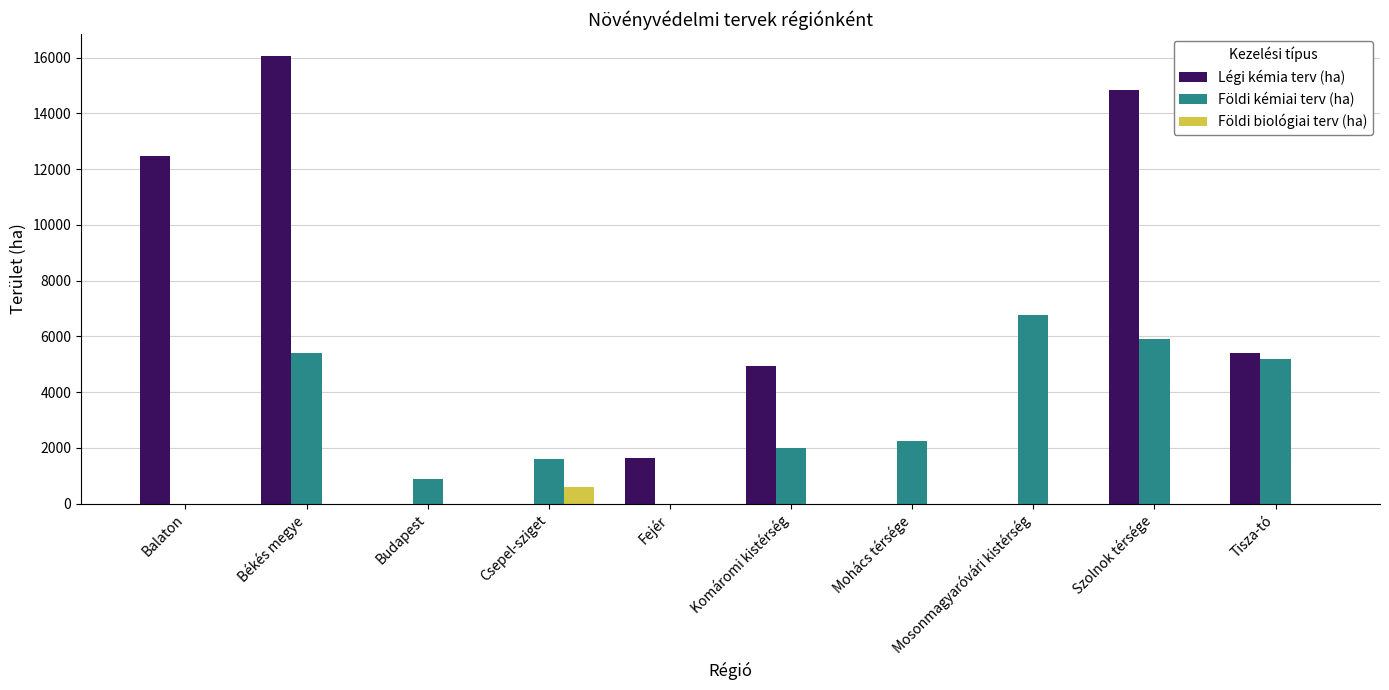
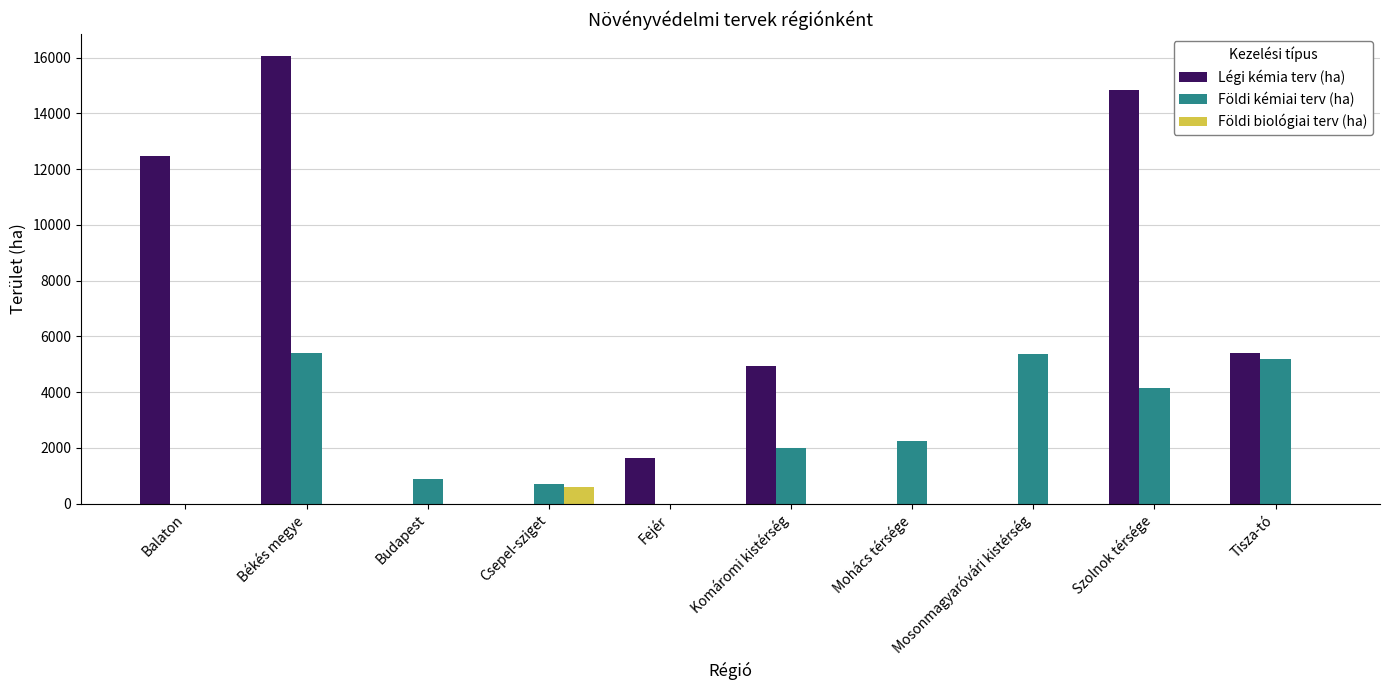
Földi kémiai terv (ha), Csepel-sziget: 1600 -> 700
Földi kémiai terv (ha), Mosonmagyaróvári kistérség: 6800 -> 5400
Földi kémiai terv (ha), Szolnok térsége: 5900 -> 4200
